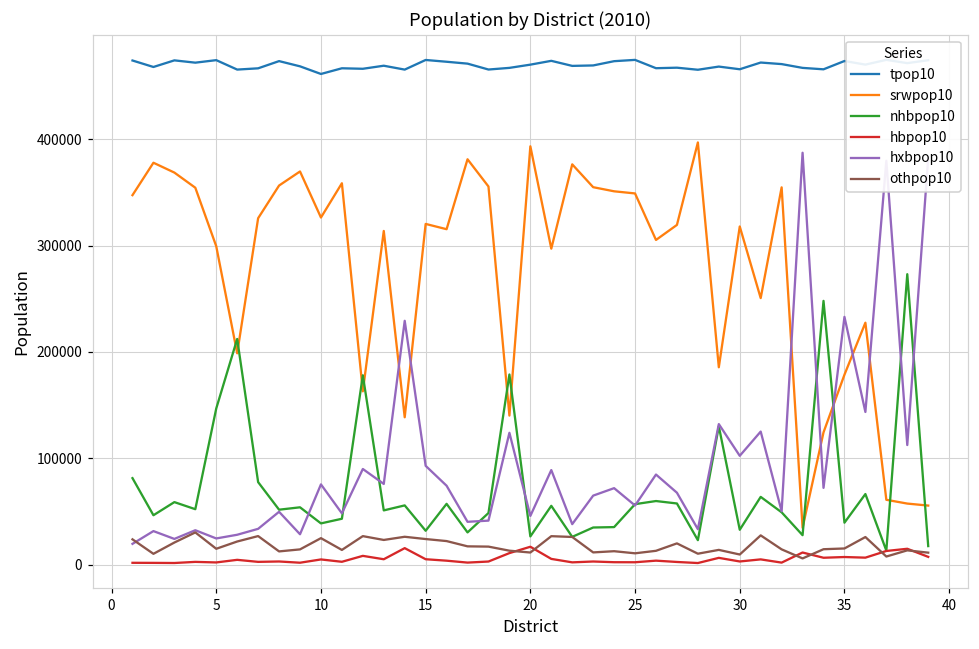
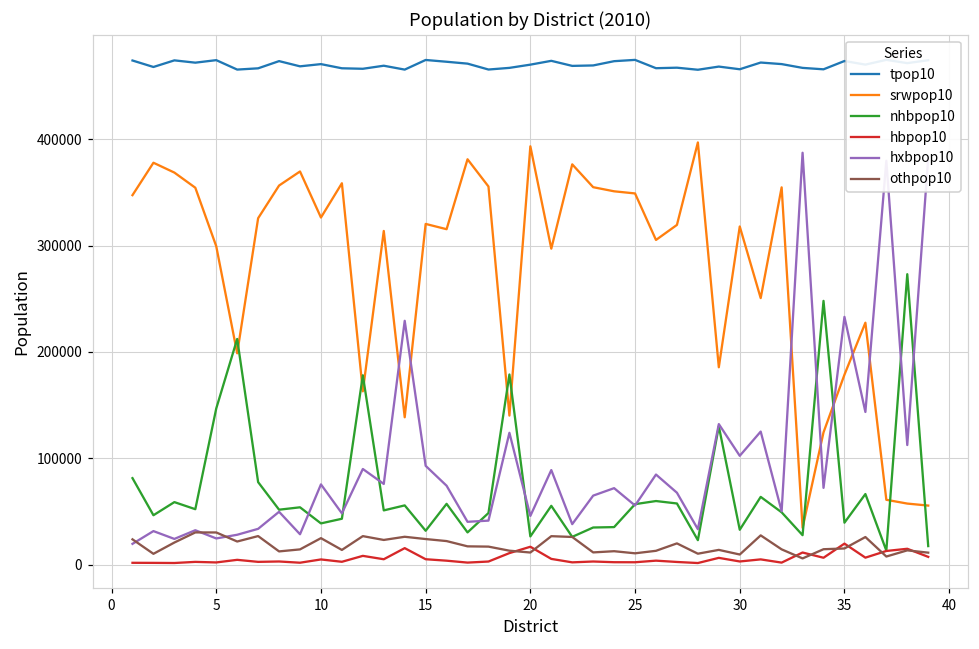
othpop10, 5: 10000 -> 30000
tpop10, 10: 460000 -> 470000
hbpop10, 35: 10000 -> 20000
